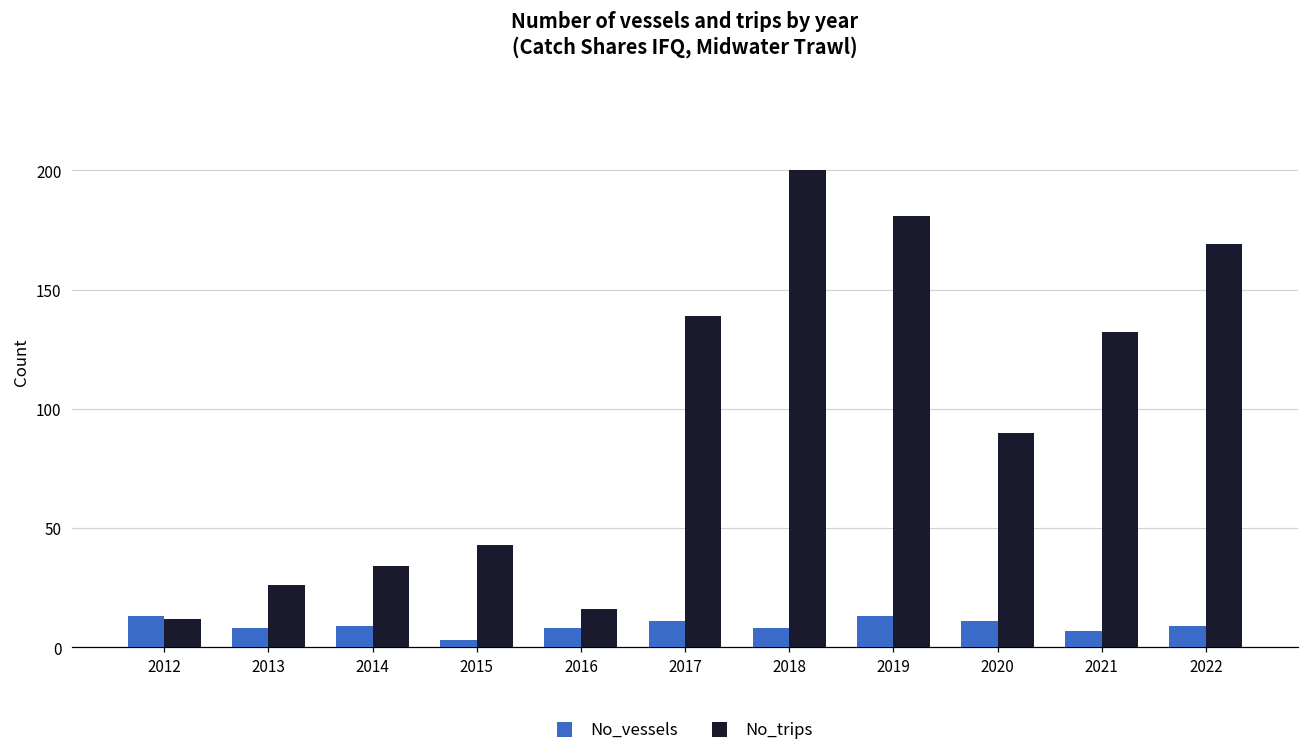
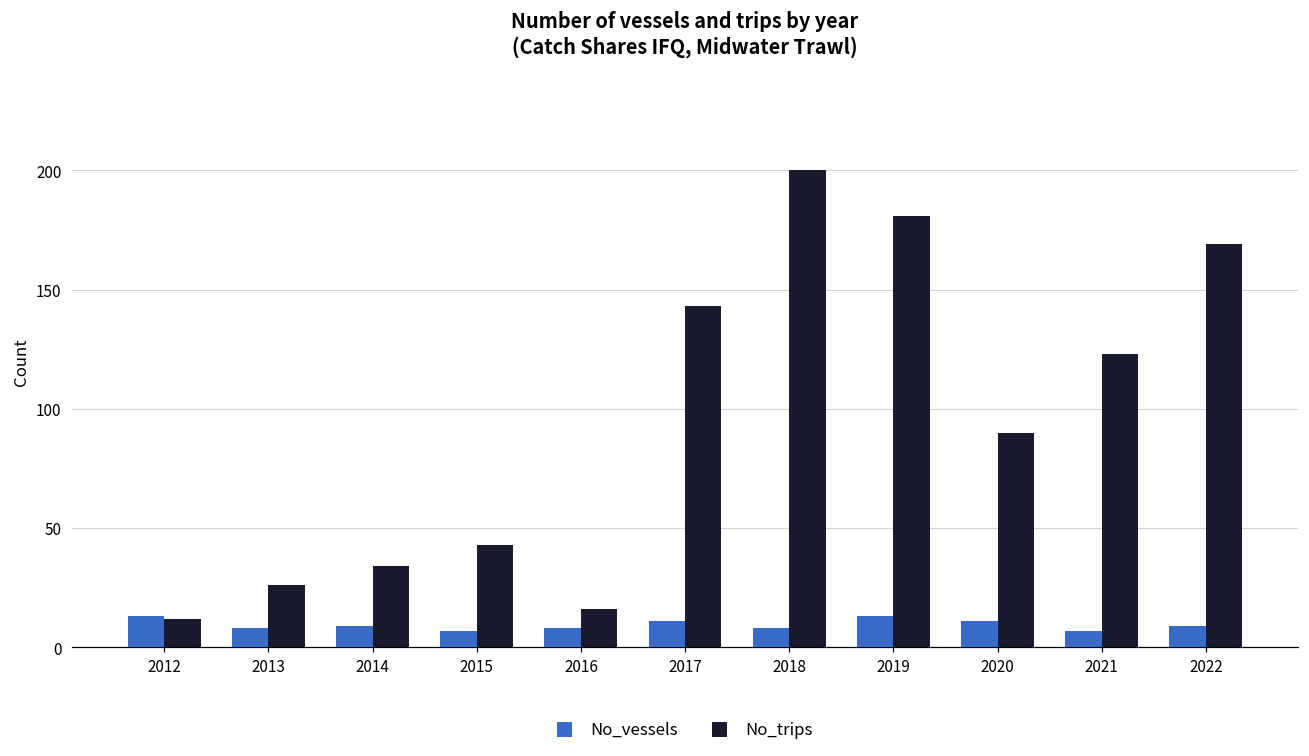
No_vessels, 2015: 3 -> 7
No_trips, 2017: 139 -> 143
No_trips, 2021: 132 -> 123
